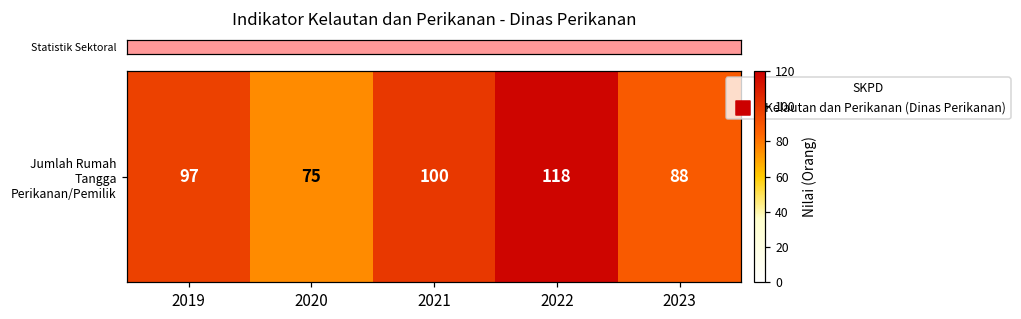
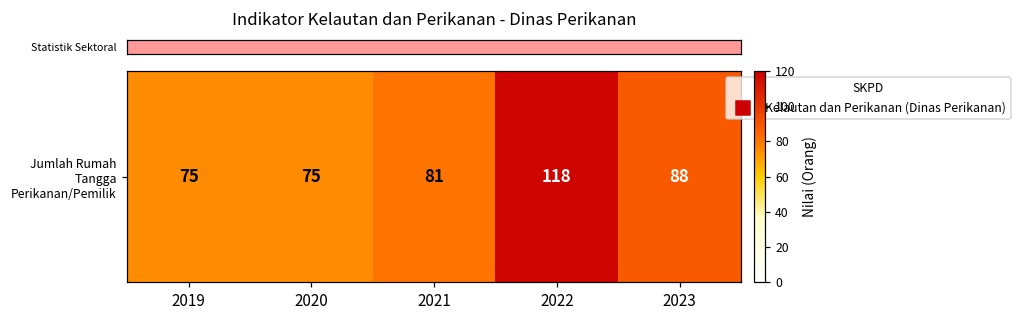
Jumlah Rumah Tangga Perikanan/Pemilik, 2019: 97 -> 75
Jumlah Rumah Tangga Perikanan/Pemilik, 2021: 100 -> 81
